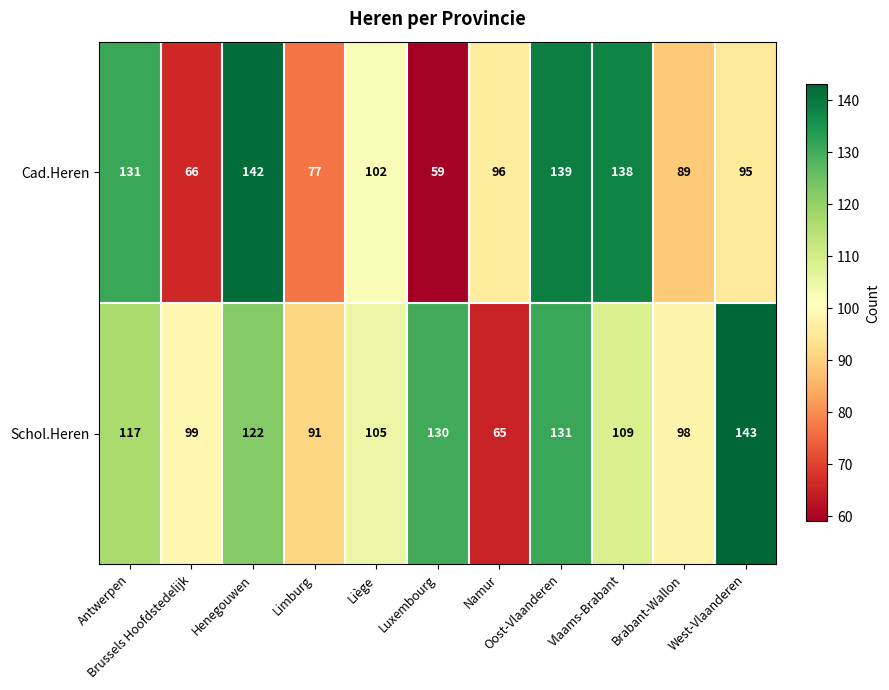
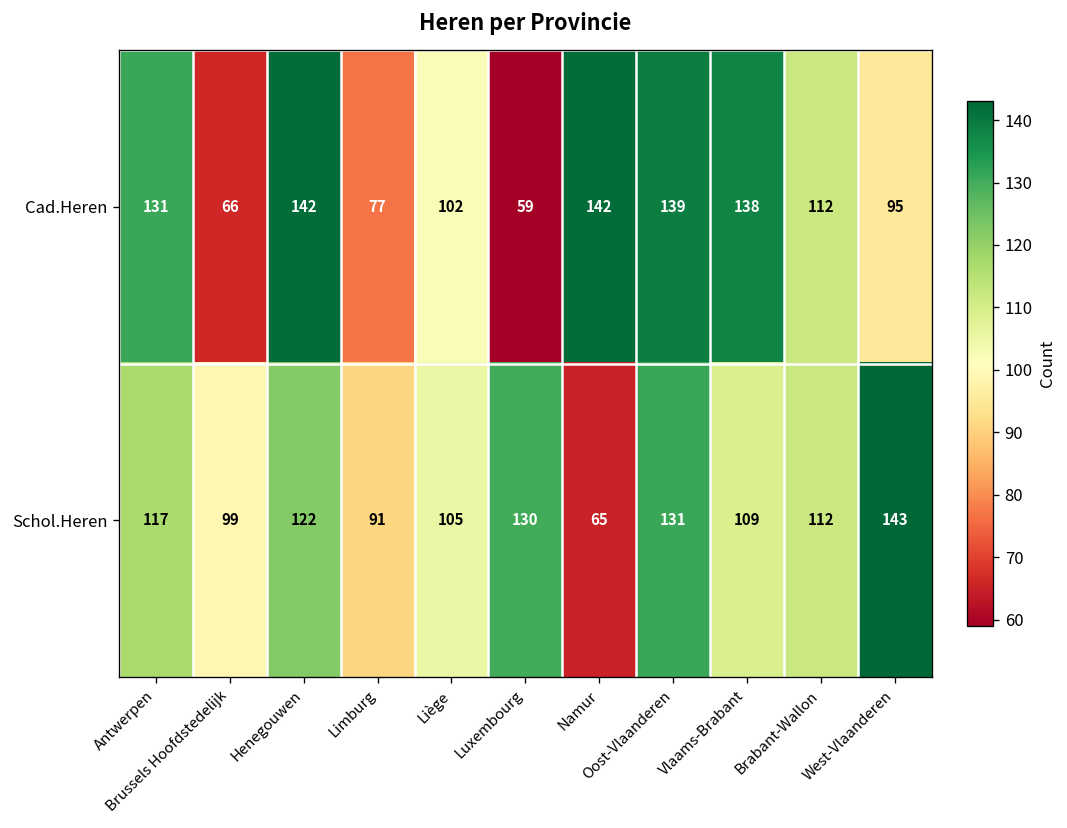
Cad.Heren, Namur: 96 -> 142
Cad.Heren, Brabant-Wallon: 89 -> 112
Schol.Heren, Brabant-Wallon: 98 -> 112
